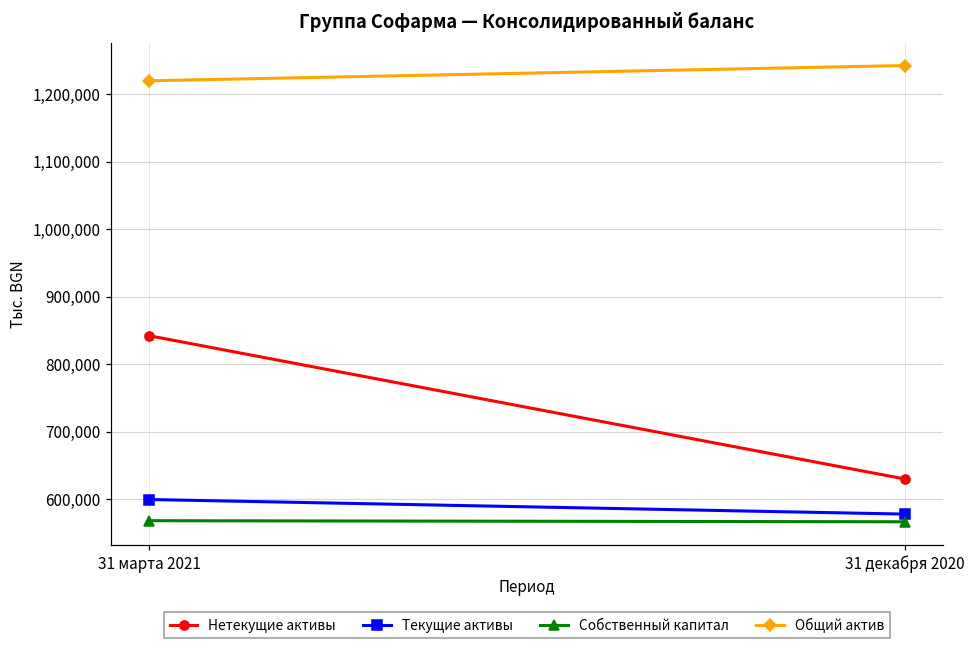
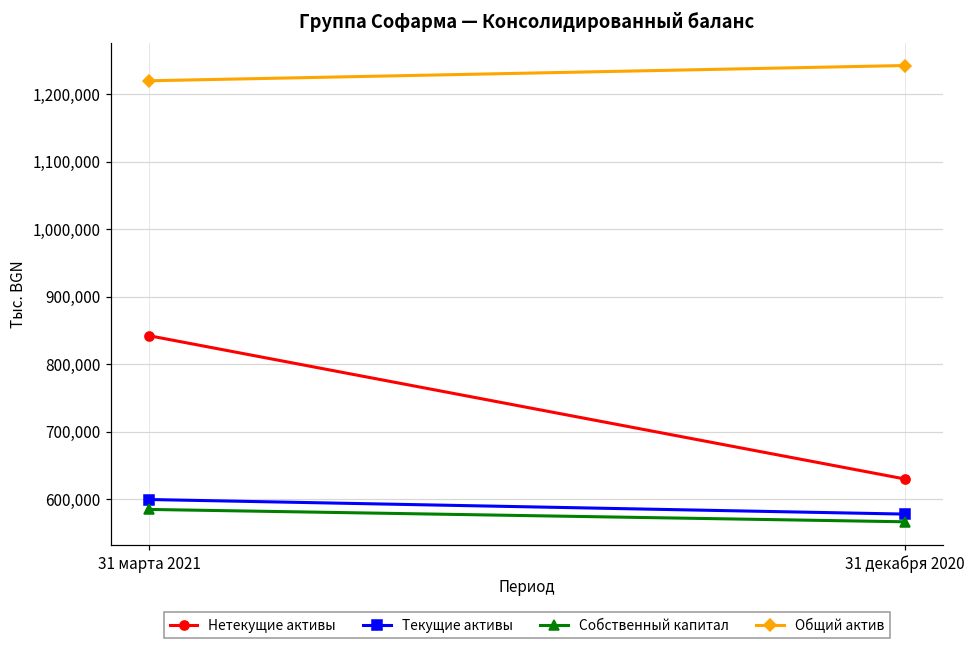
Собственный капитал, 31 марта 2021: 570,000 -> 580,000
